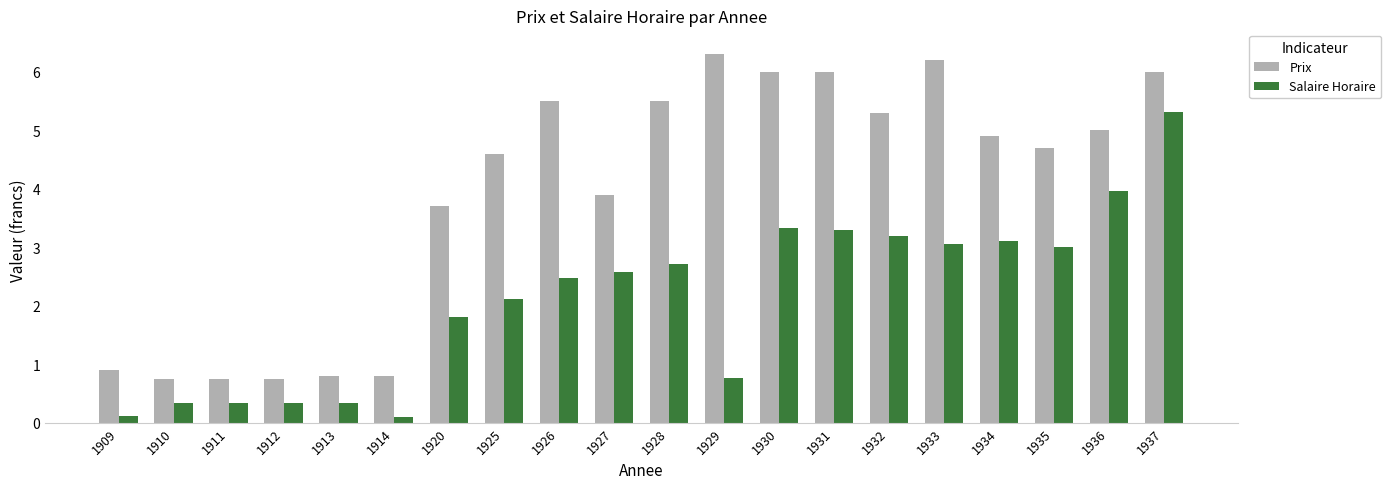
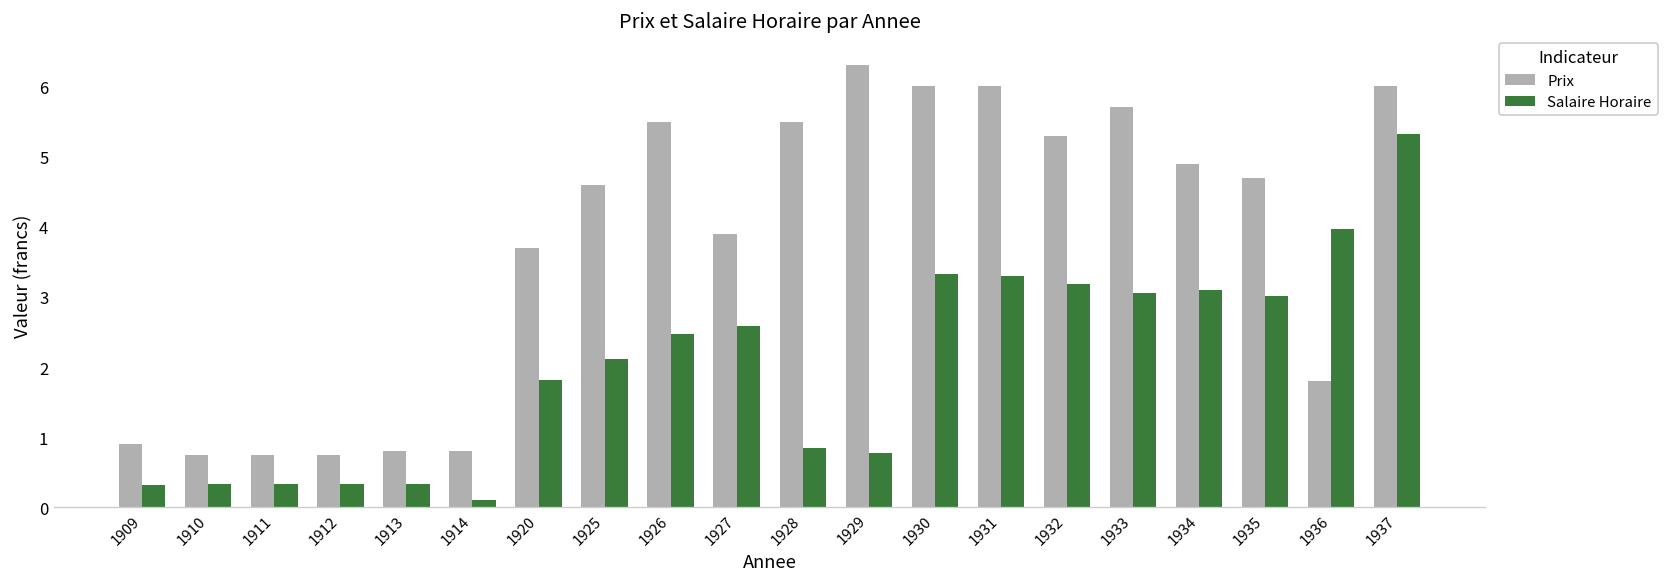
Salaire Horaire, 1909: 0.1 -> 0.3
Salaire Horaire, 1928: 2.7 -> 0.8
Prix, 1933: 6.2 -> 5.7
Prix, 1936: 5.0 -> 1.8
